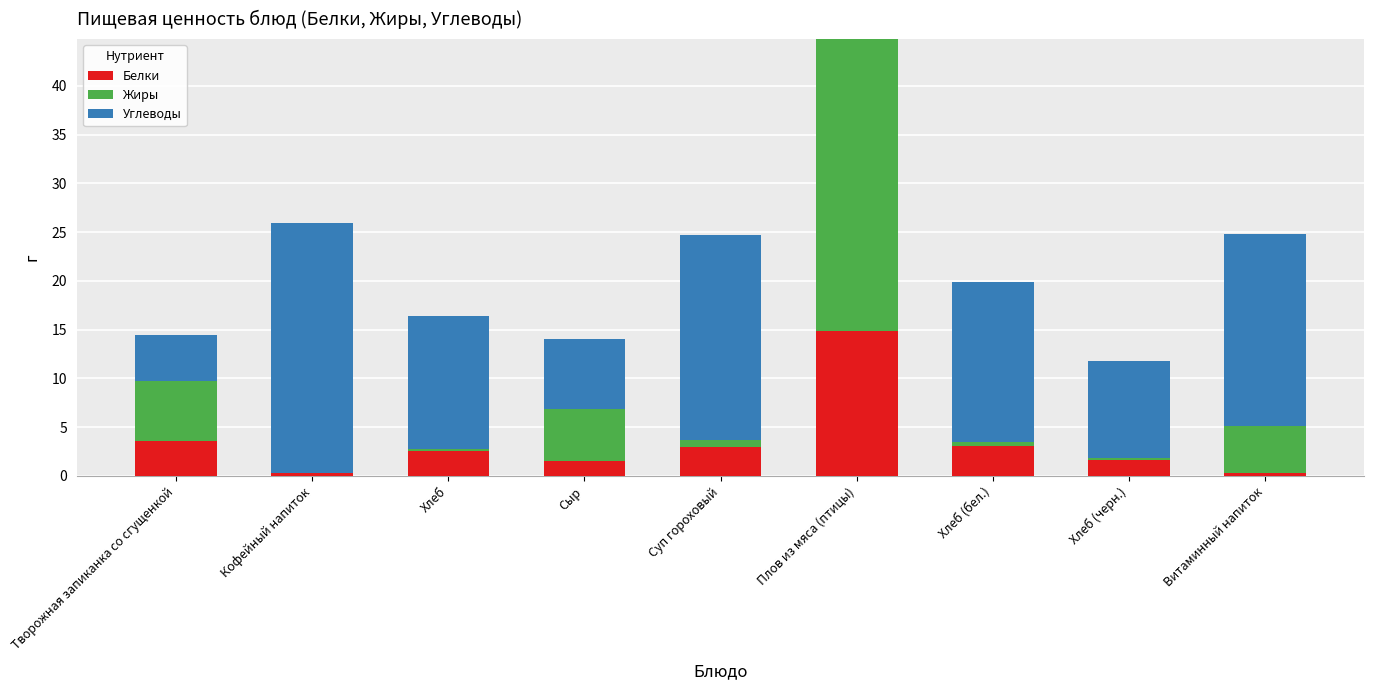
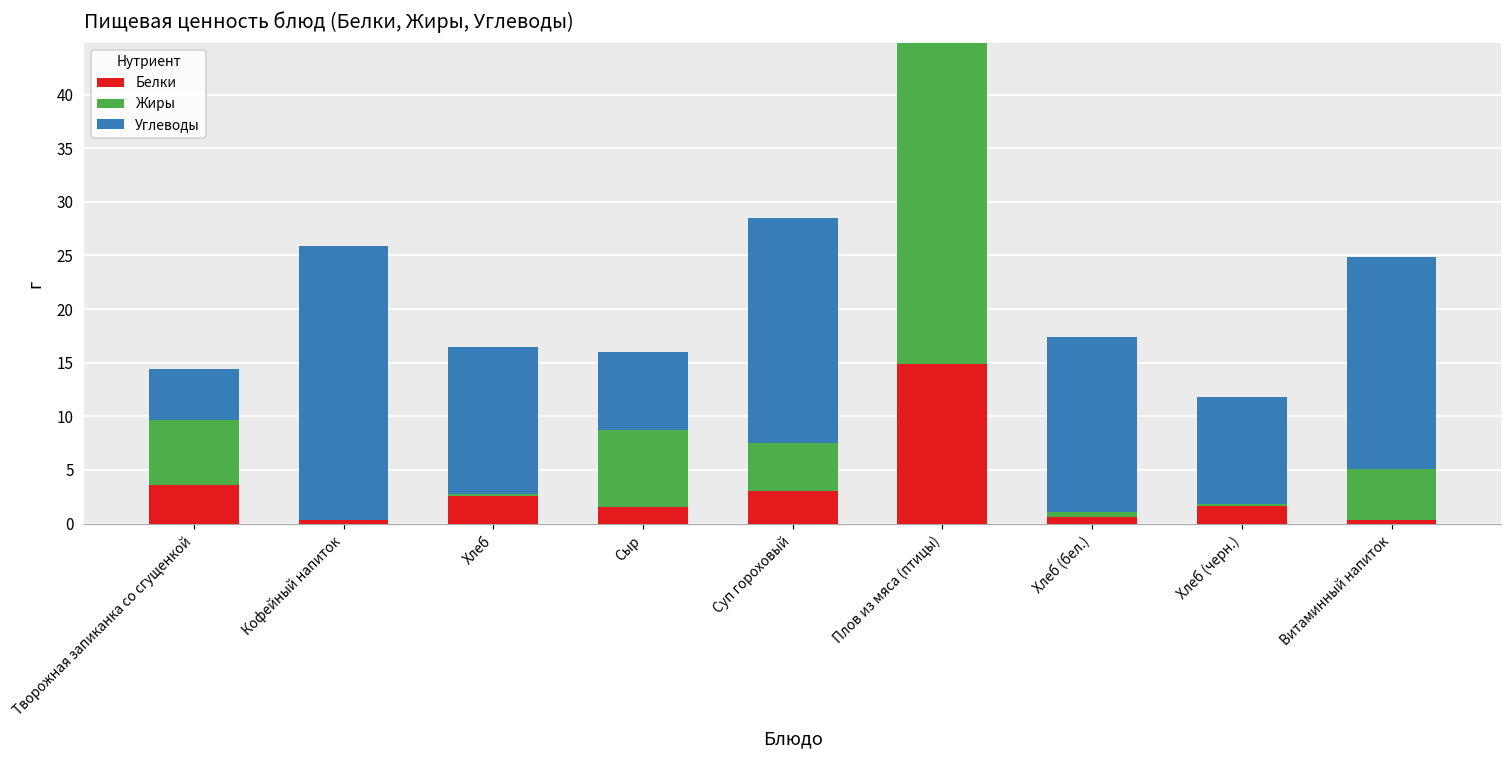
Жиры, Сыр: 5 -> 7
Жиры, Суп гороховый: 1 -> 5
Белки, Хлеб (бел.): 3 -> 1
